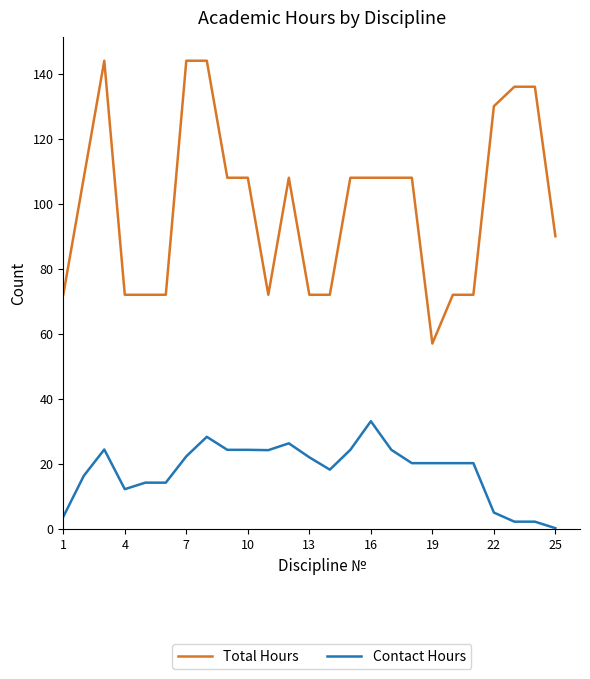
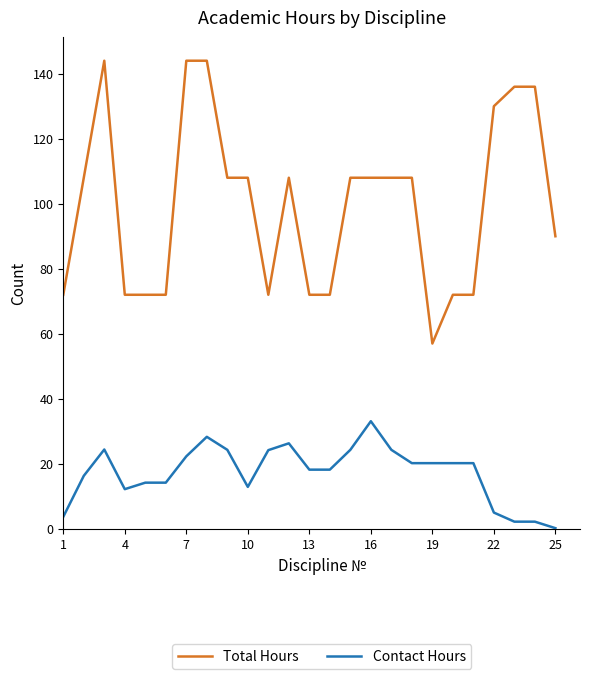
Contact Hours, 10: 24 -> 13
Contact Hours, 13: 22 -> 18
